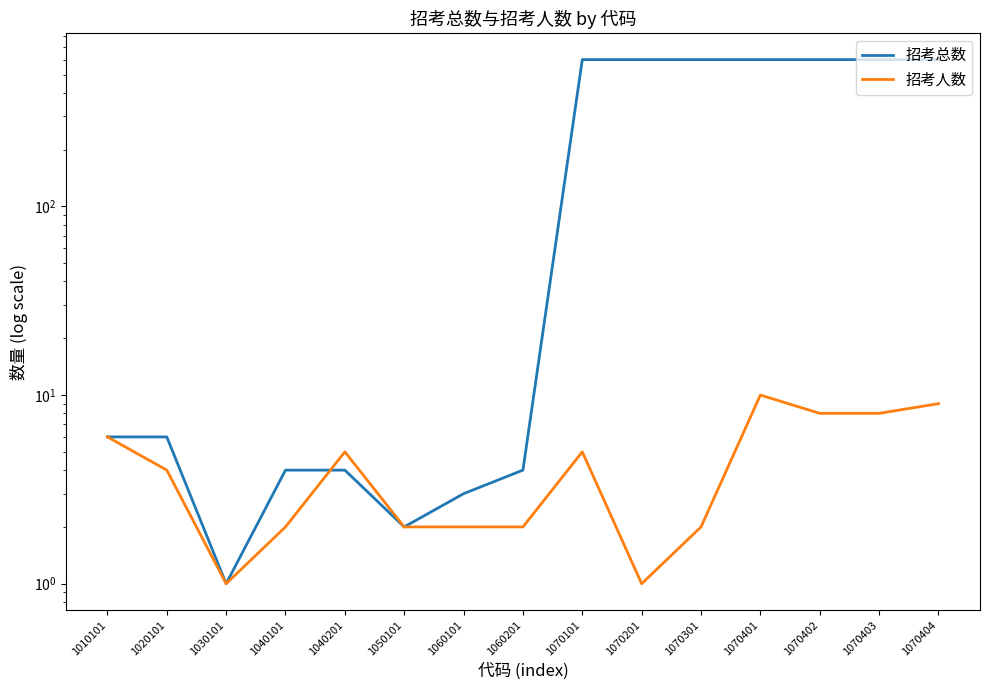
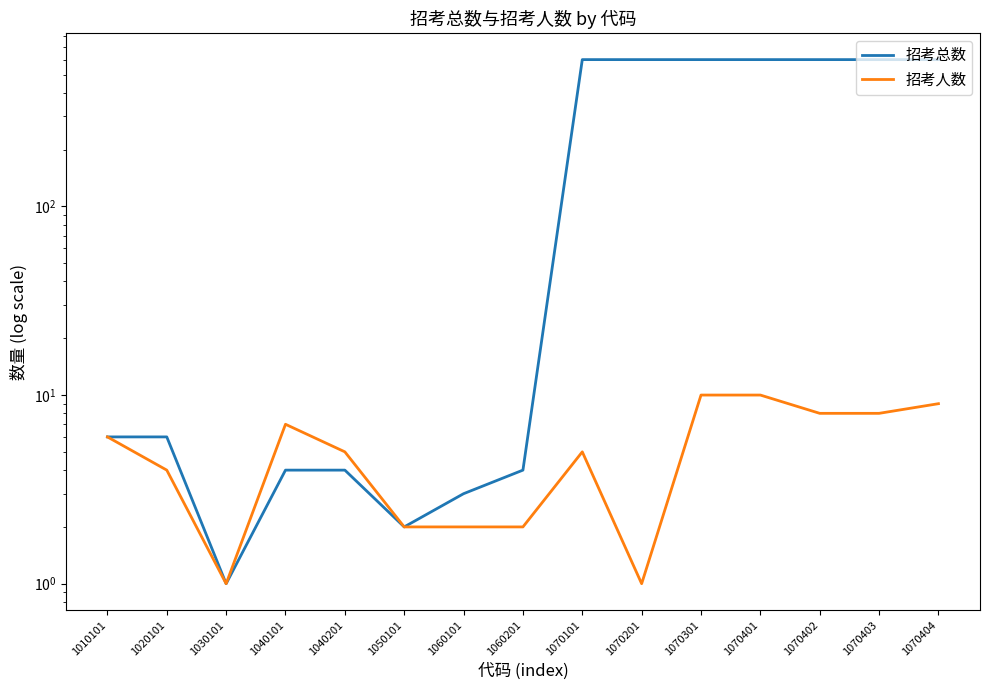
招考人数, 1040101: 2 -> 7
招考人数, 1070301: 2 -> 10
